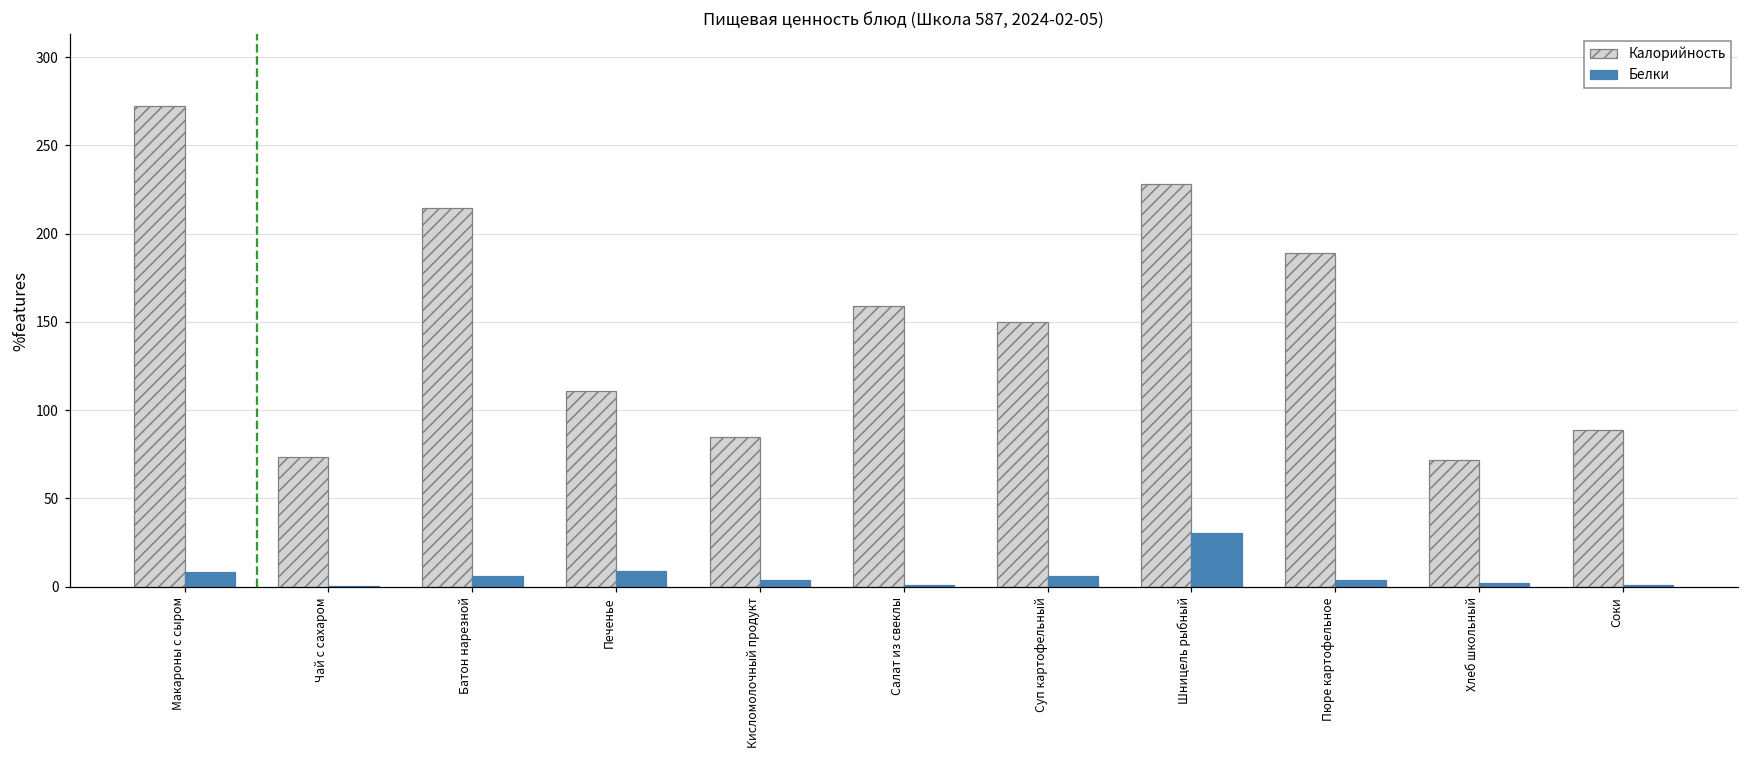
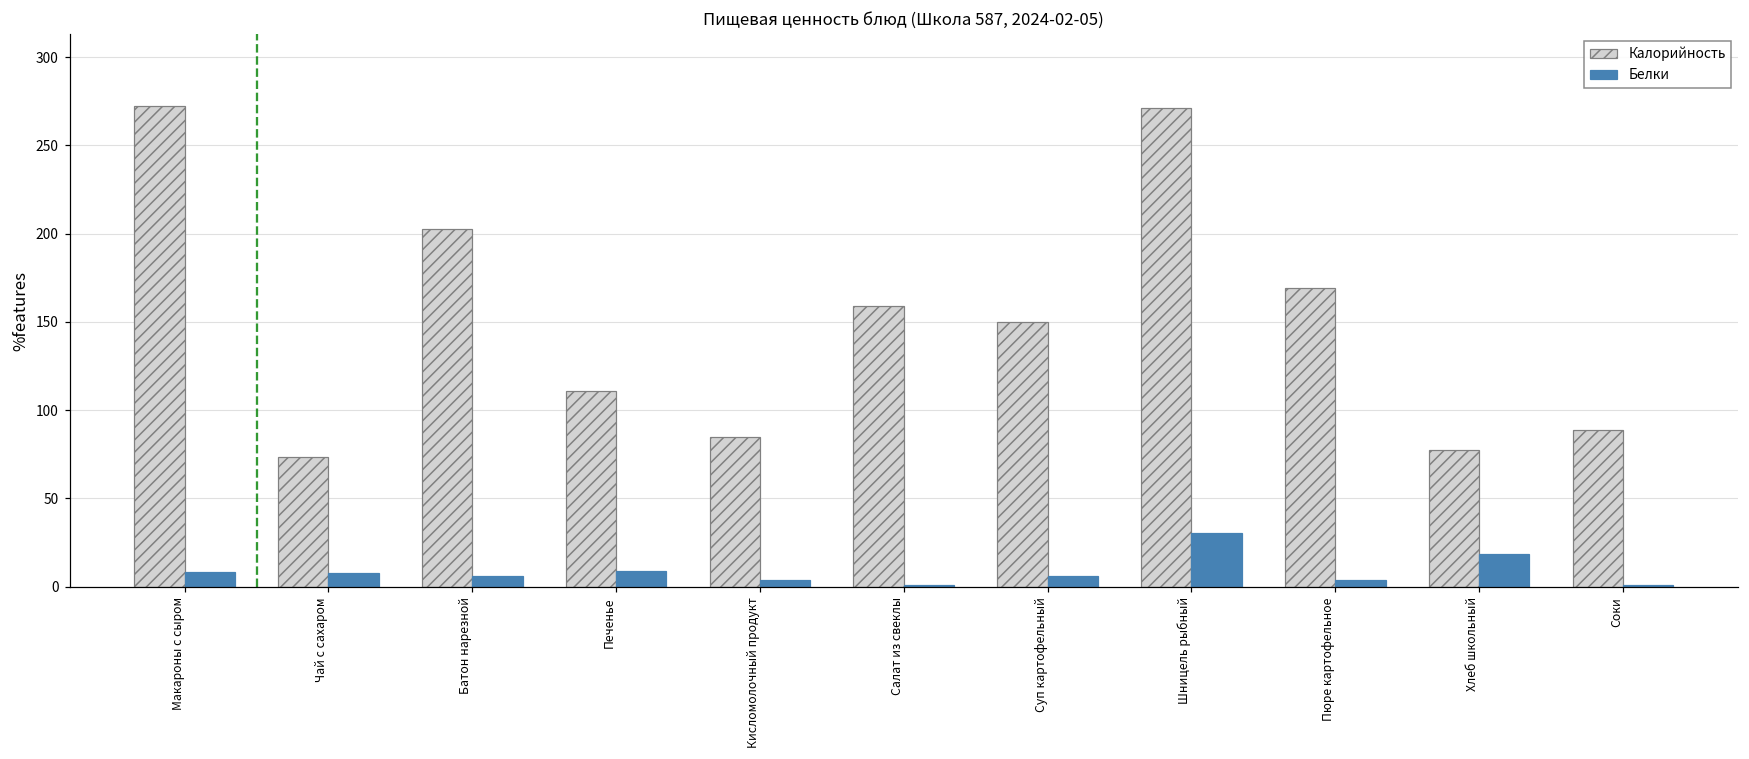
Белки, Чай с сахаром: 0 -> 8
Калорийность, Батон нарезной: 215 -> 202
Калорийность, Шницель рыбный: 228 -> 271
Калорийность, Пюре картофельное: 189 -> 169
Калорийность, Хлеб школьный: 72 -> 77
Белки, Хлеб школьный: 2 -> 19
